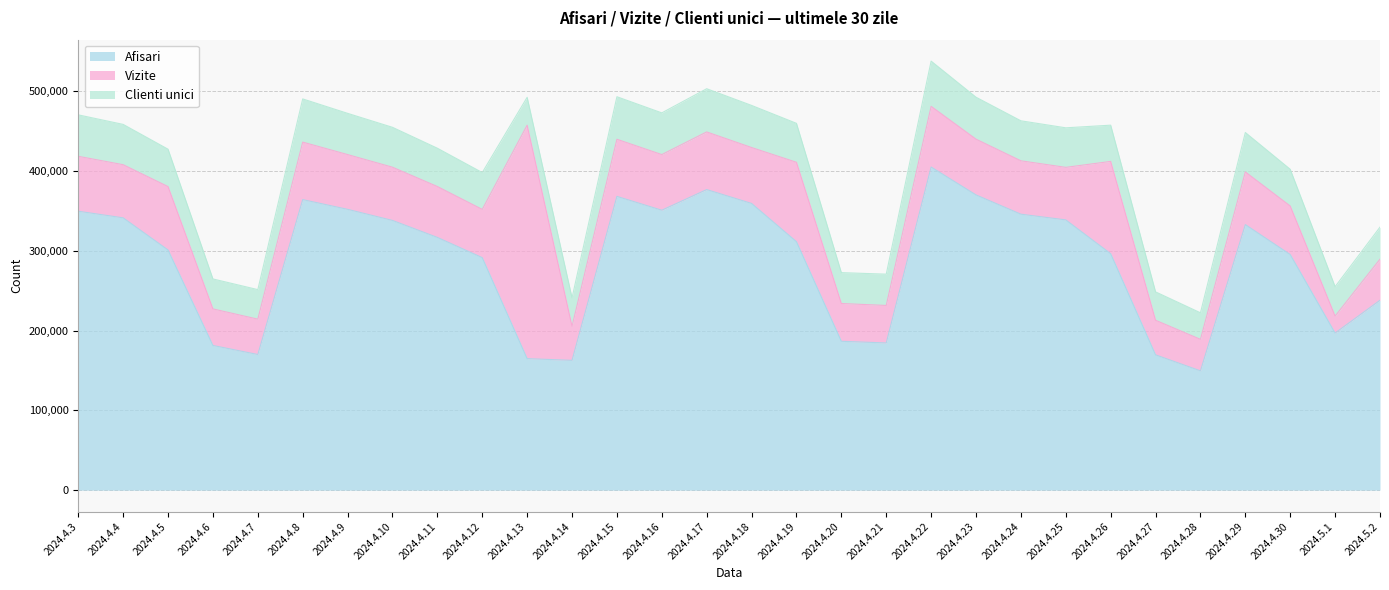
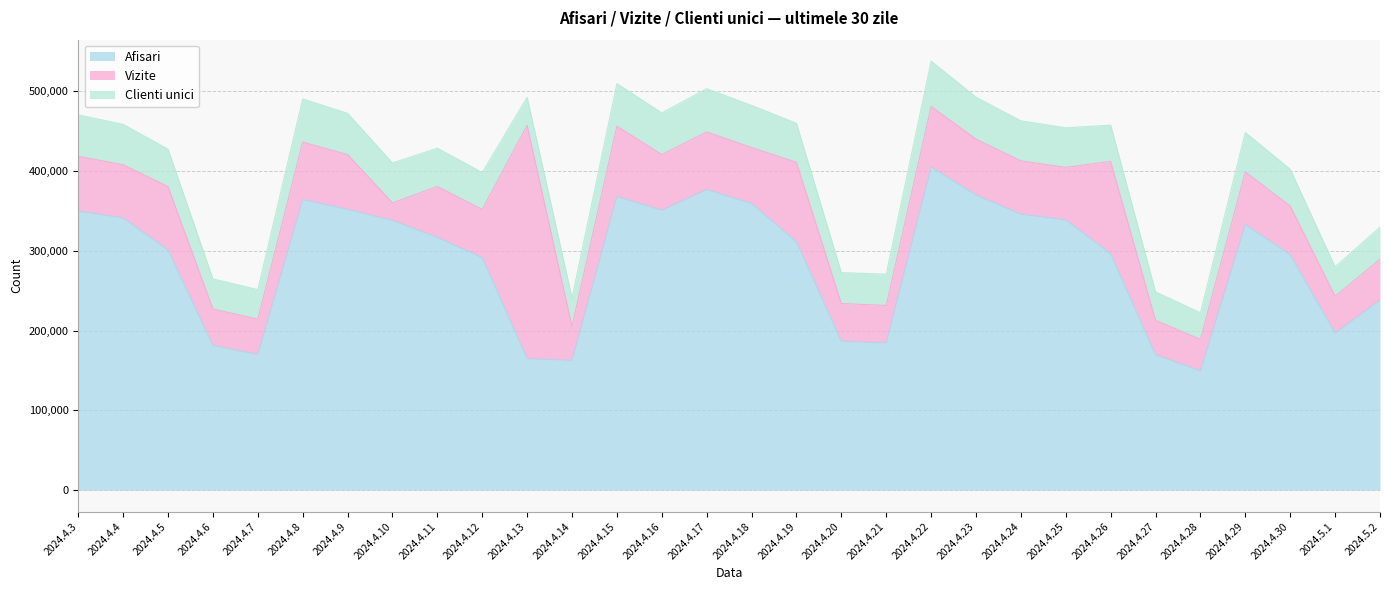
Vizite, 2024.4.10: 70,000 -> 20,000
Vizite, 2024.4.15: 70,000 -> 90,000
Vizite, 2024.5.1: 20,000 -> 50,000
